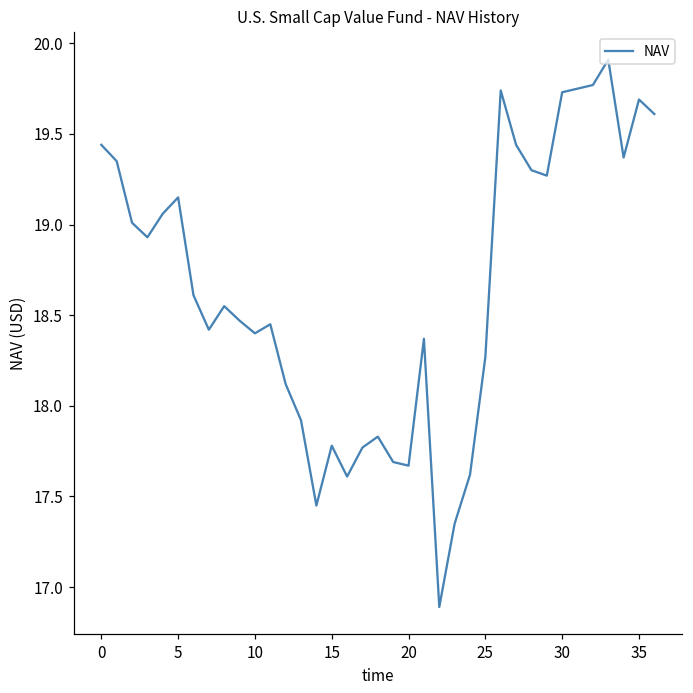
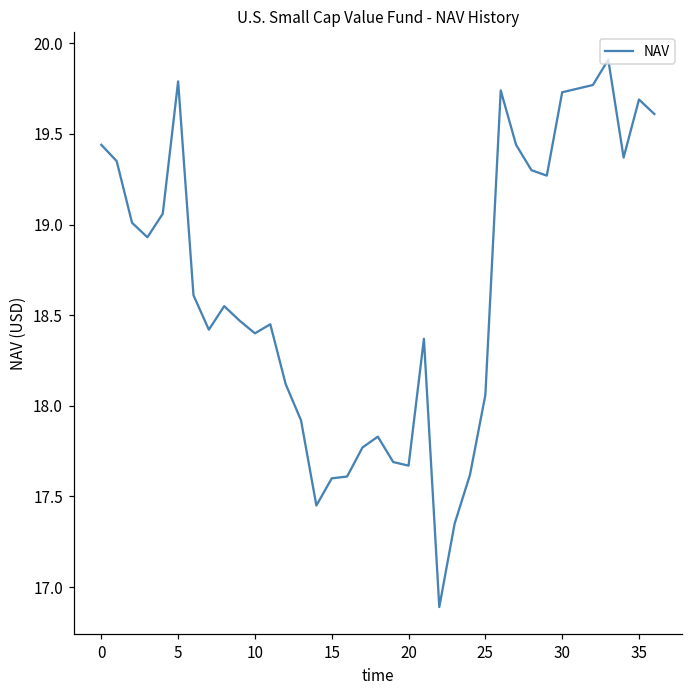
5: 19.15 -> 19.79
15: 17.78 -> 17.60
25: 18.27 -> 18.06
